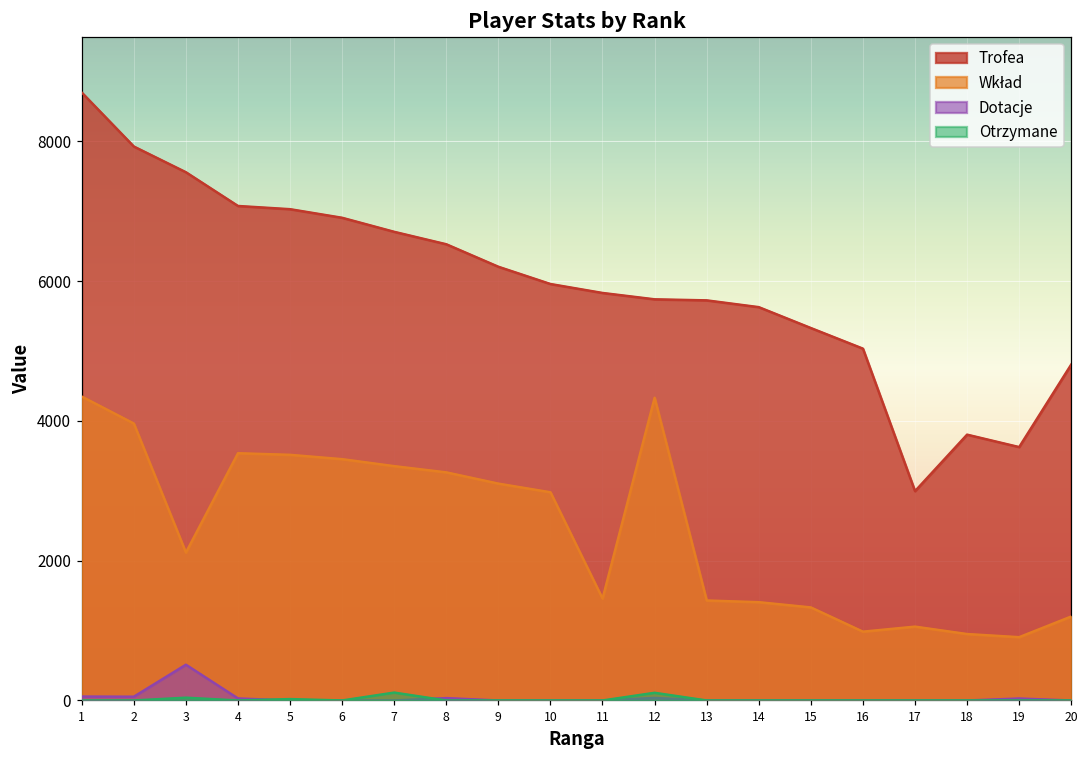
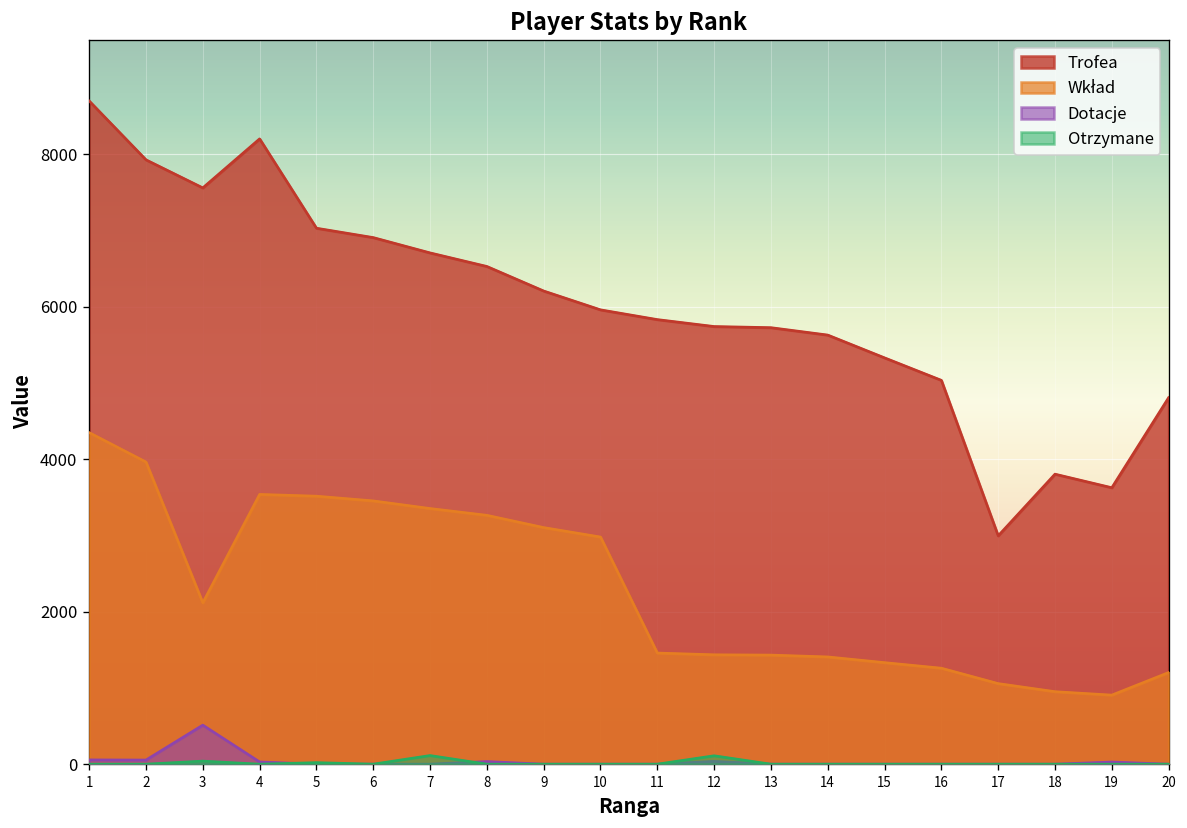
Trofea, 4: 7100 -> 8200
Wkład, 12: 4300 -> 1400
Wkład, 16: 1000 -> 1300
